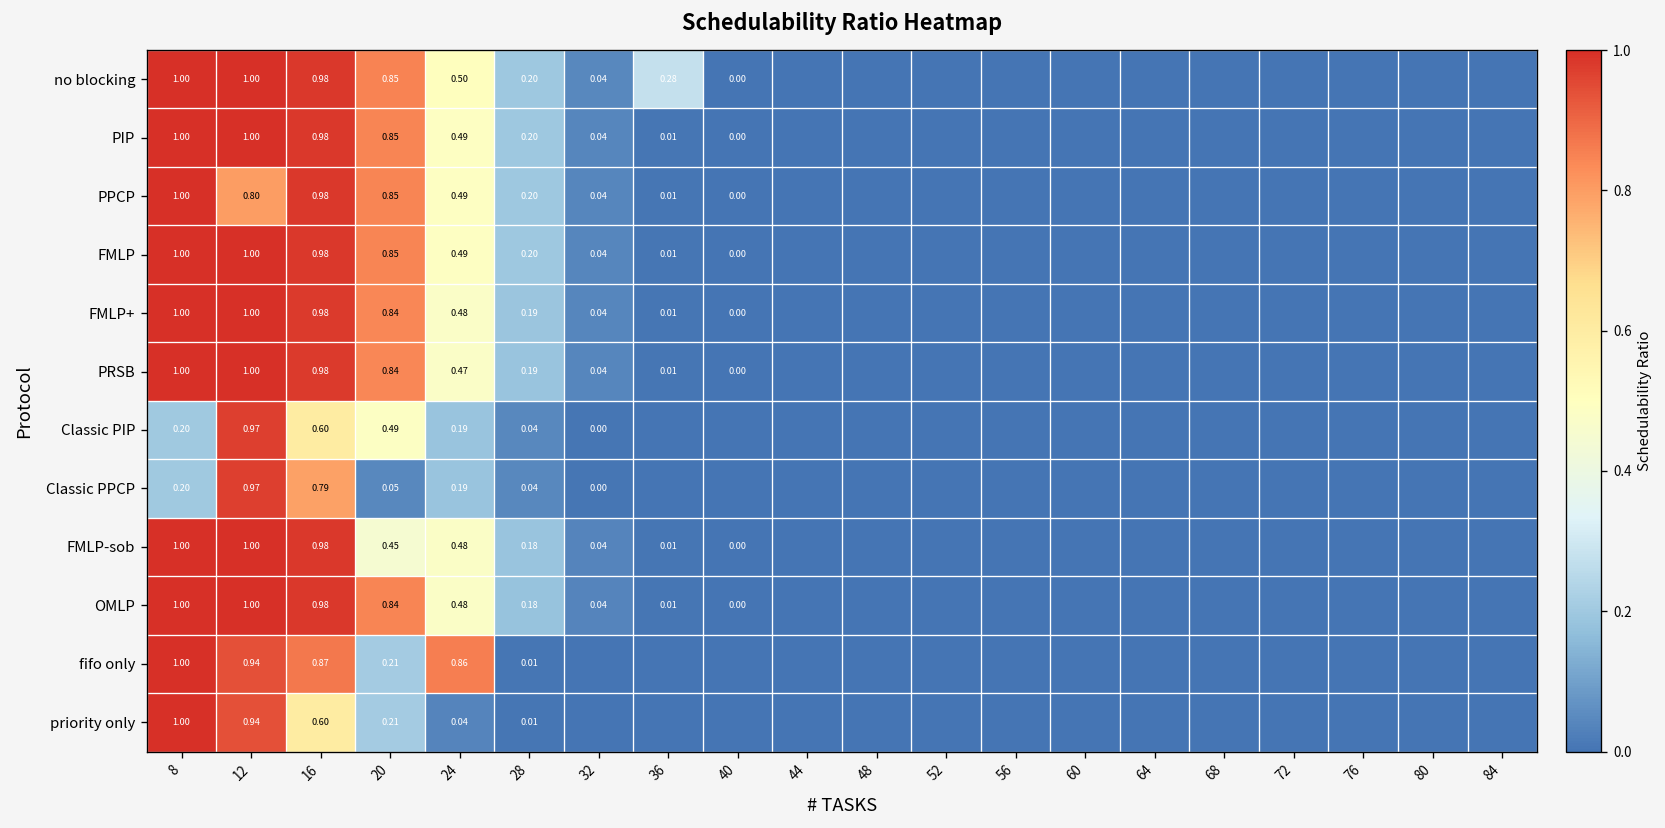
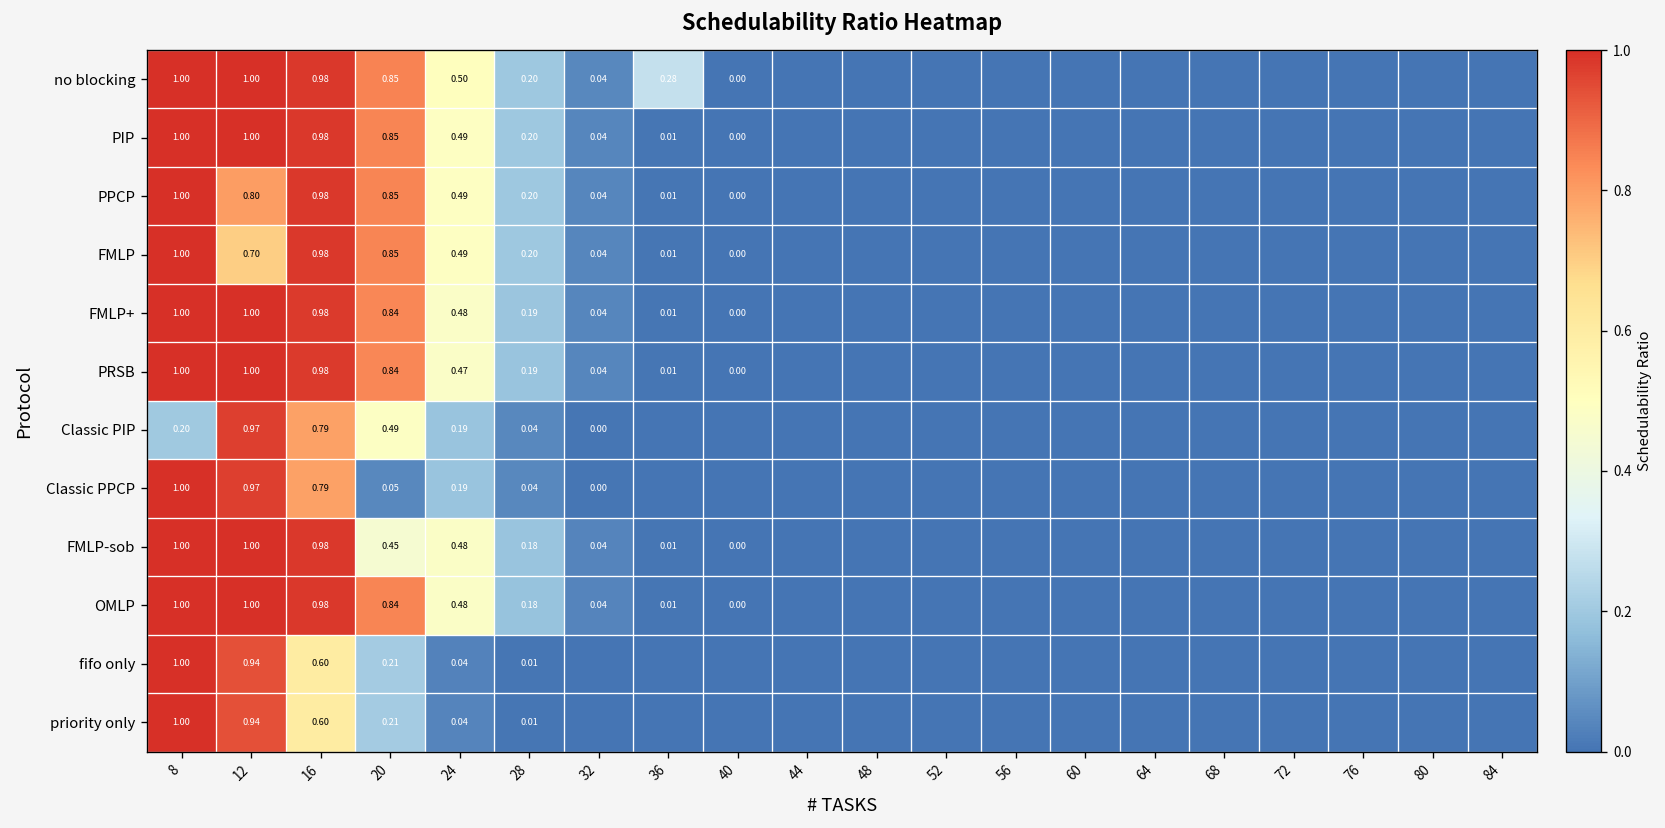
FMLP, 12: 1.00 -> 0.70
Classic PIP, 16: 0.60 -> 0.79
Classic PPCP, 8: 0.20 -> 1.00
fifo only, 16: 0.87 -> 0.60
fifo only, 24: 0.86 -> 0.04
